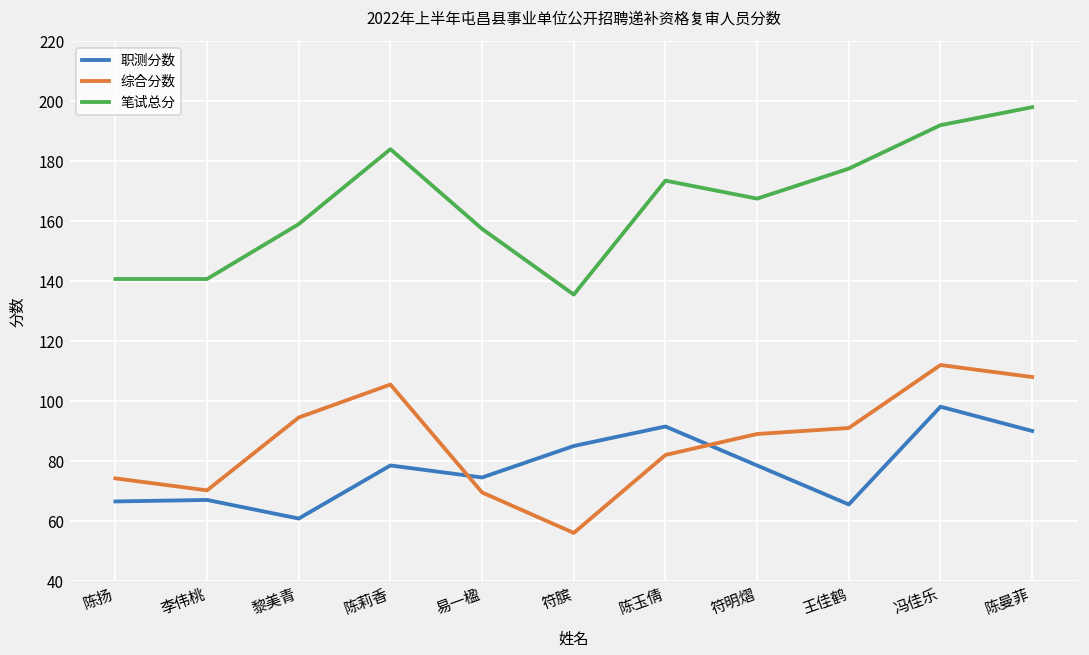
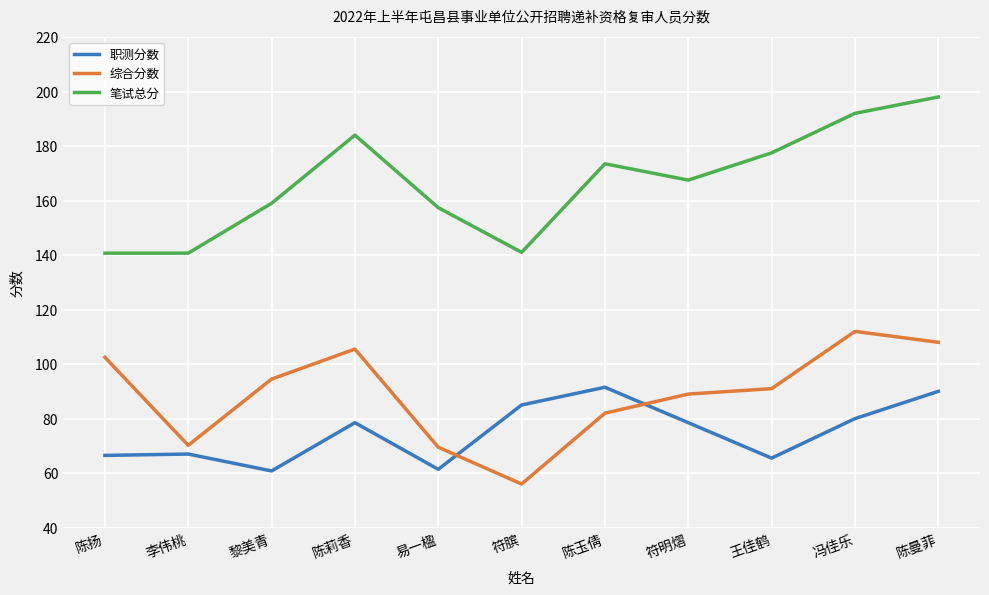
综合分数, 陈扬: 74 -> 103
职测分数, 易一楹: 75 -> 61
笔试总分, 符膑: 136 -> 141
职测分数, 冯佳乐: 98 -> 80
